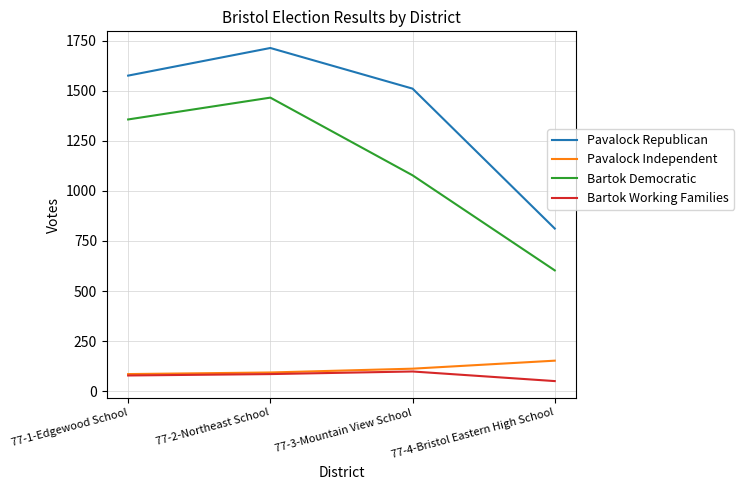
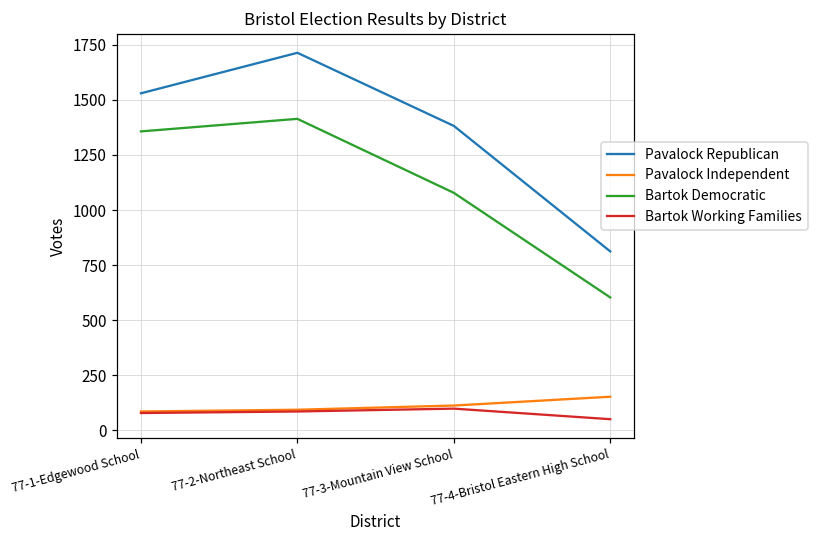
Pavalock Republican, 77-1-Edgewood School: 1580 -> 1530
Bartok Democratic, 77-2-Northeast School: 1470 -> 1410
Pavalock Republican, 77-3-Mountain View School: 1510 -> 1380
